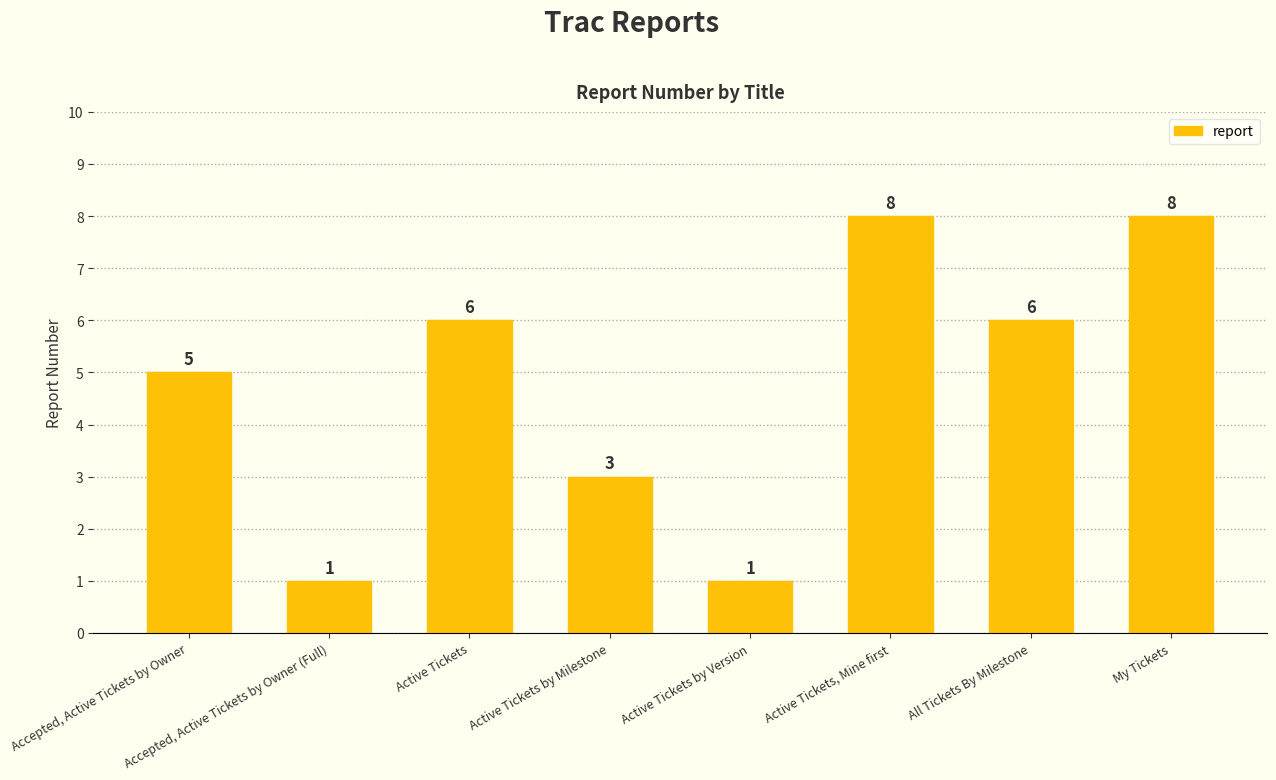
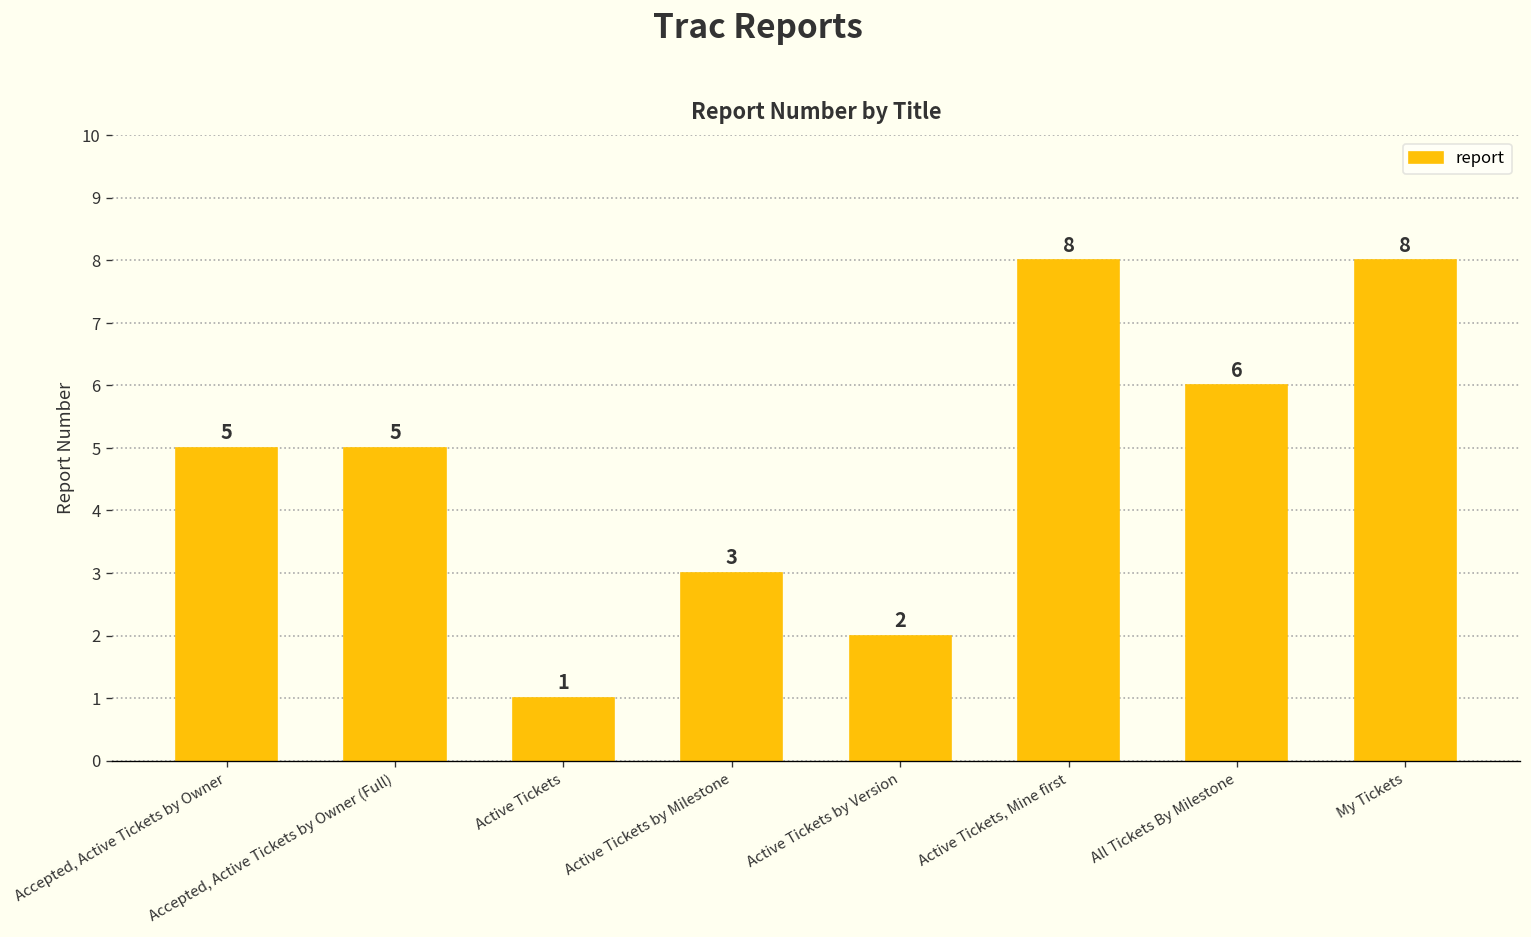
Accepted, Active Tickets by Owner (Full): 1 -> 5
Active Tickets: 6 -> 1
Active Tickets by Version: 1 -> 2
